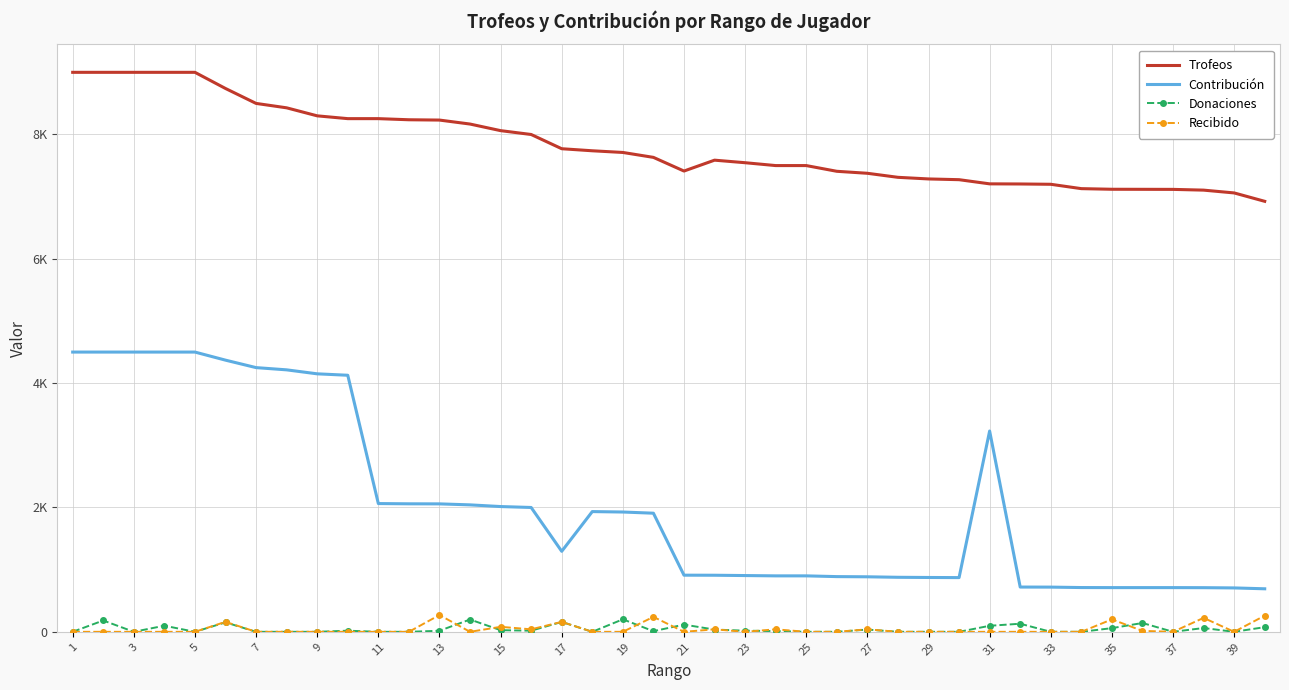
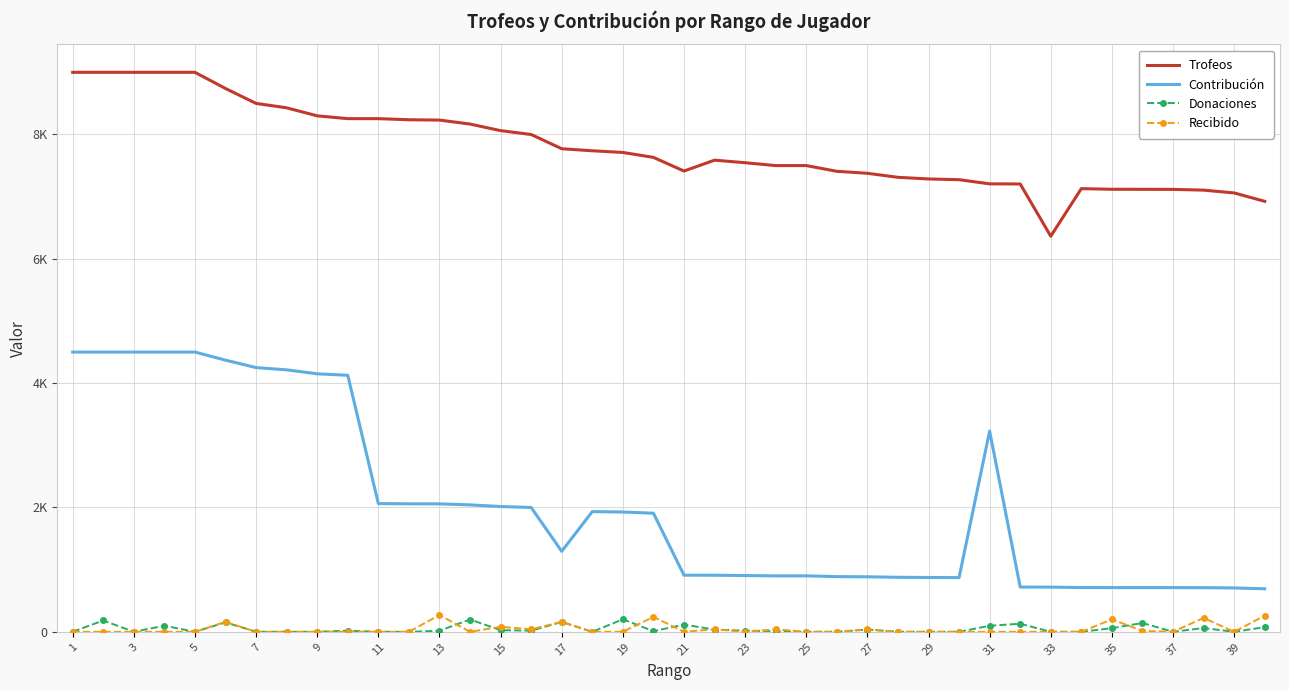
Trofeos, 33: 7200 -> 6400
